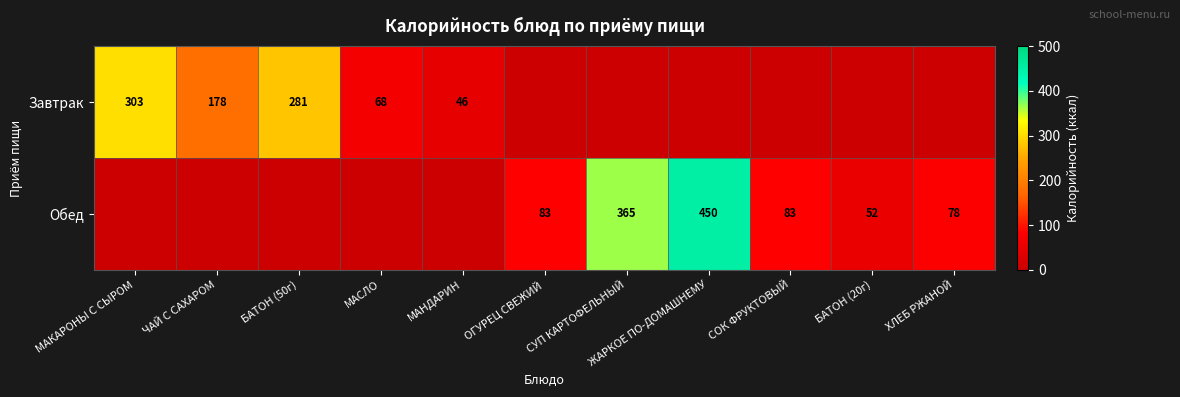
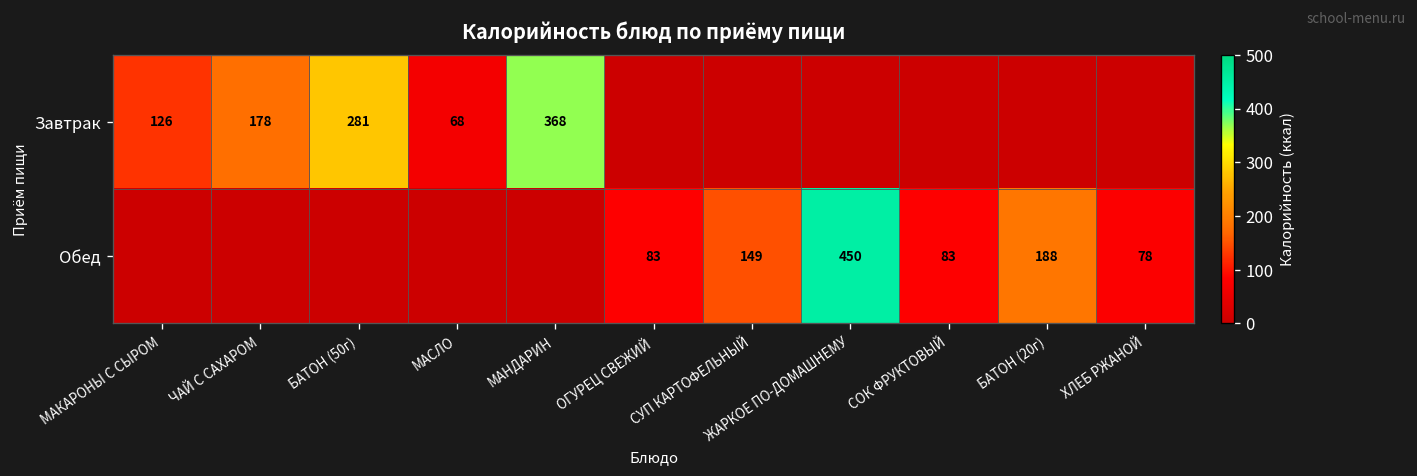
Завтрак, МАКАРОНЫ С СЫРОМ: 303 -> 126
Завтрак, МАНДАРИН: 46 -> 368
Обед, СУП КАРТОФЕЛЬНЫЙ: 365 -> 149
Обед, БАТОН (20г): 52 -> 188
